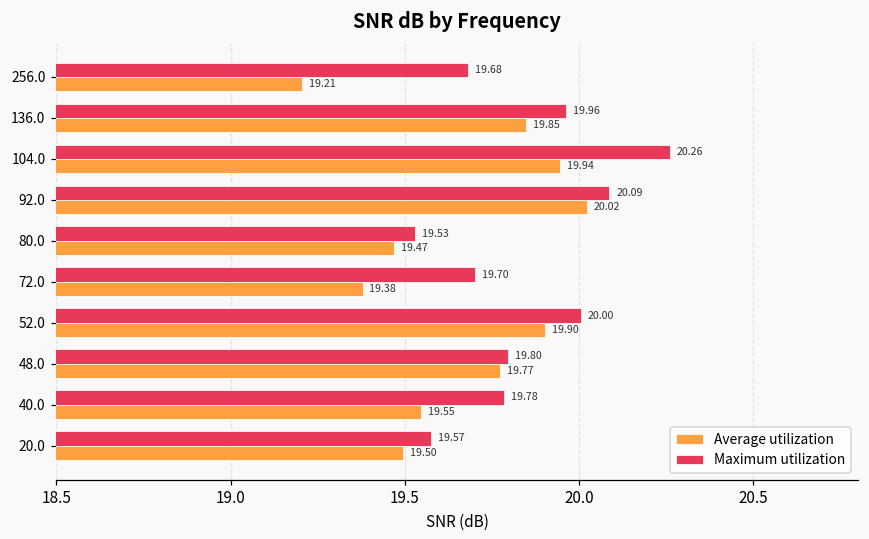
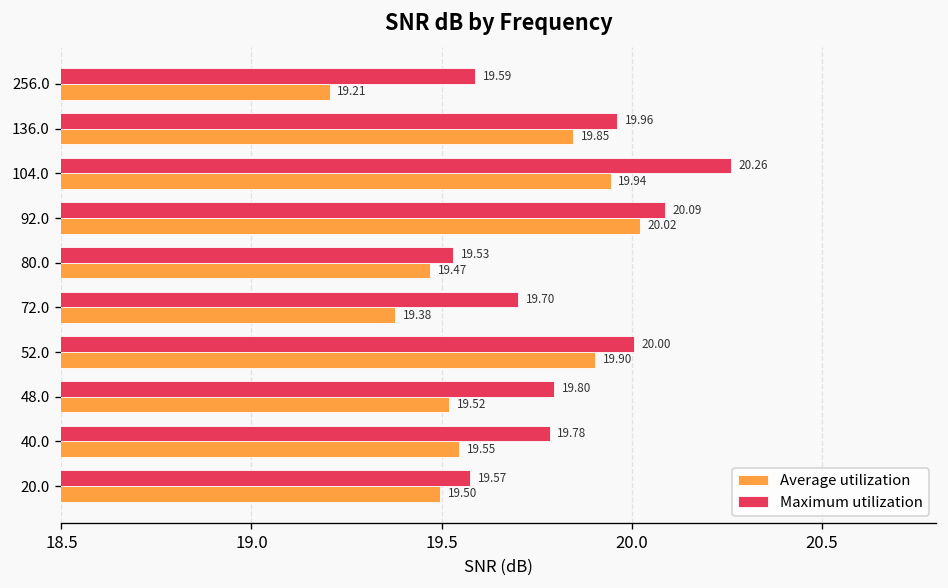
Maximum utilization, 256.0: 19.68 -> 19.59
Average utilization, 48.0: 19.77 -> 19.52
